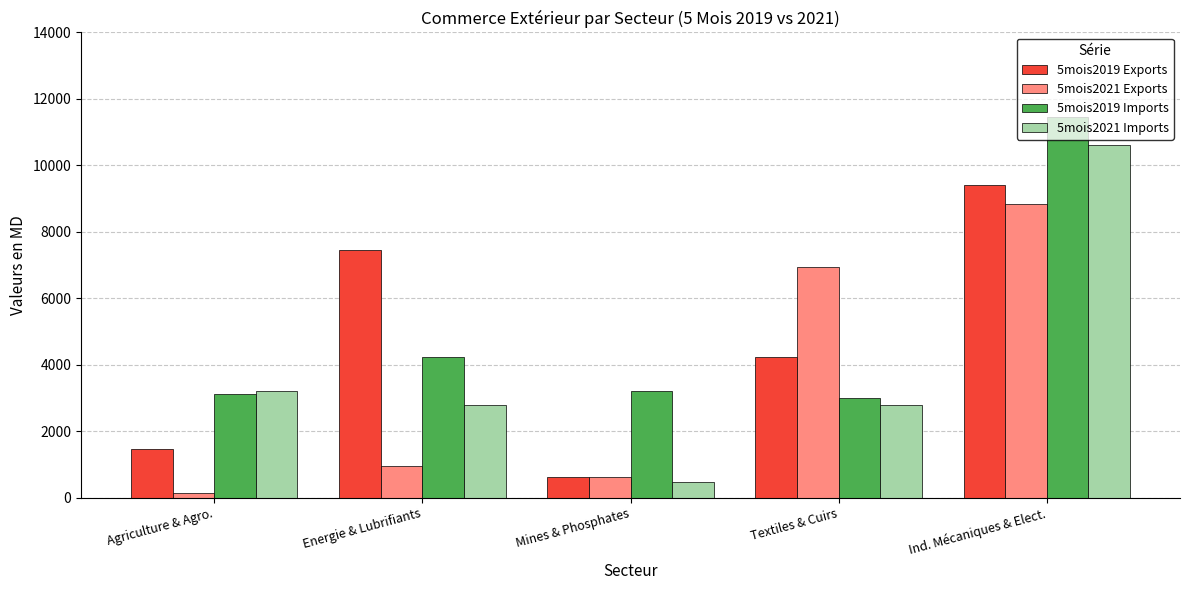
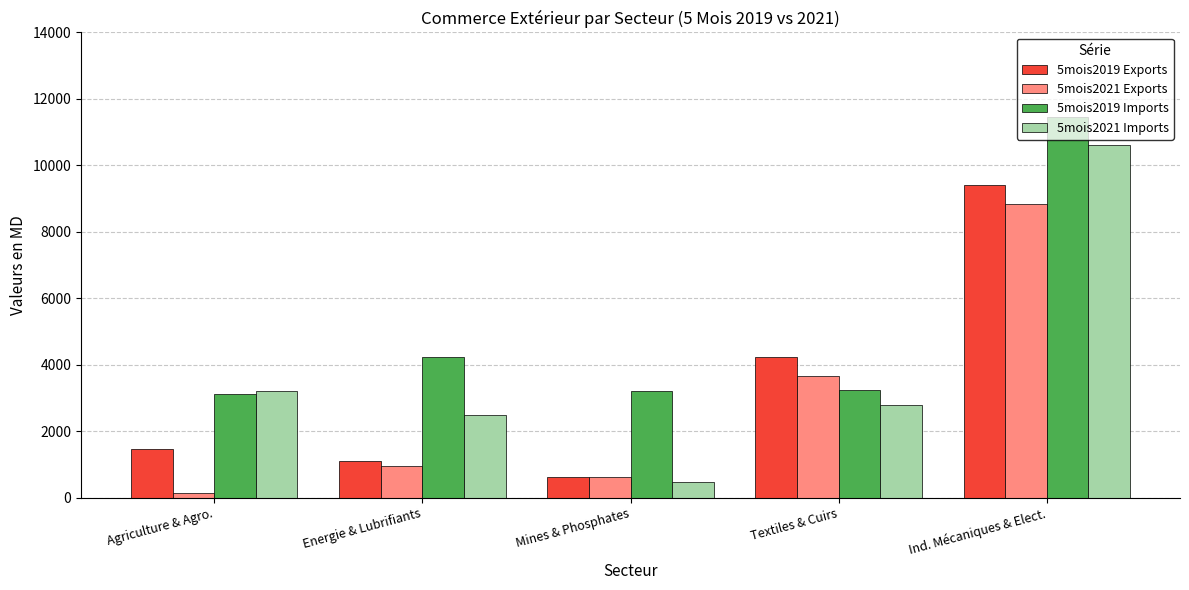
5mois2019 Exports, Energie & Lubrifiants: 7500 -> 1100
5mois2021 Imports, Energie & Lubrifiants: 2800 -> 2500
5mois2021 Exports, Textiles & Cuirs: 6900 -> 3700
5mois2019 Imports, Textiles & Cuirs: 3000 -> 3300
